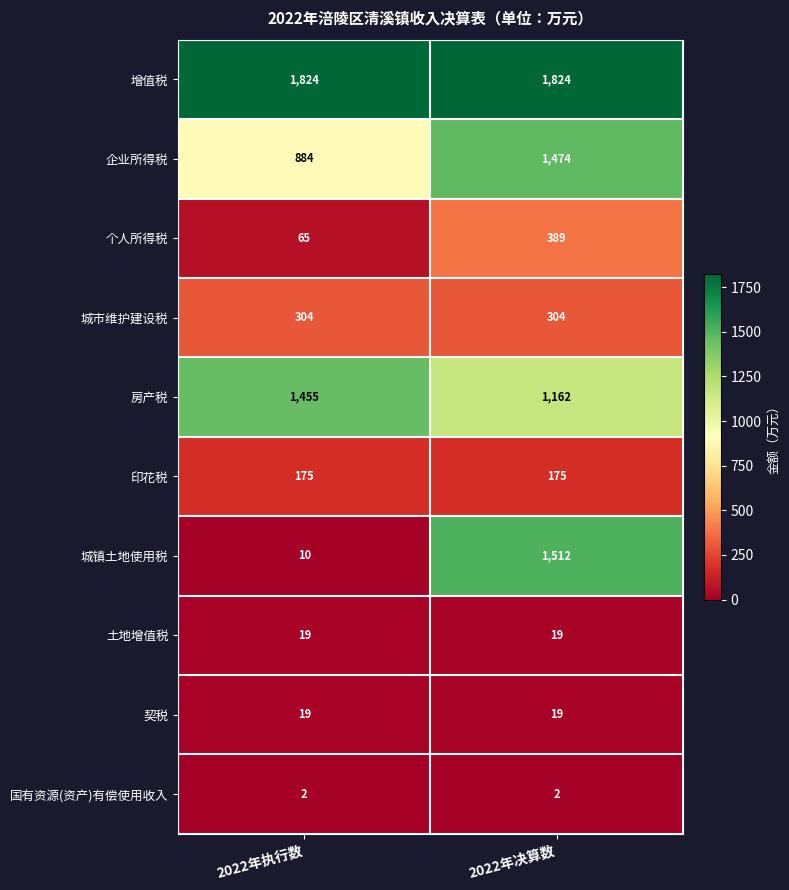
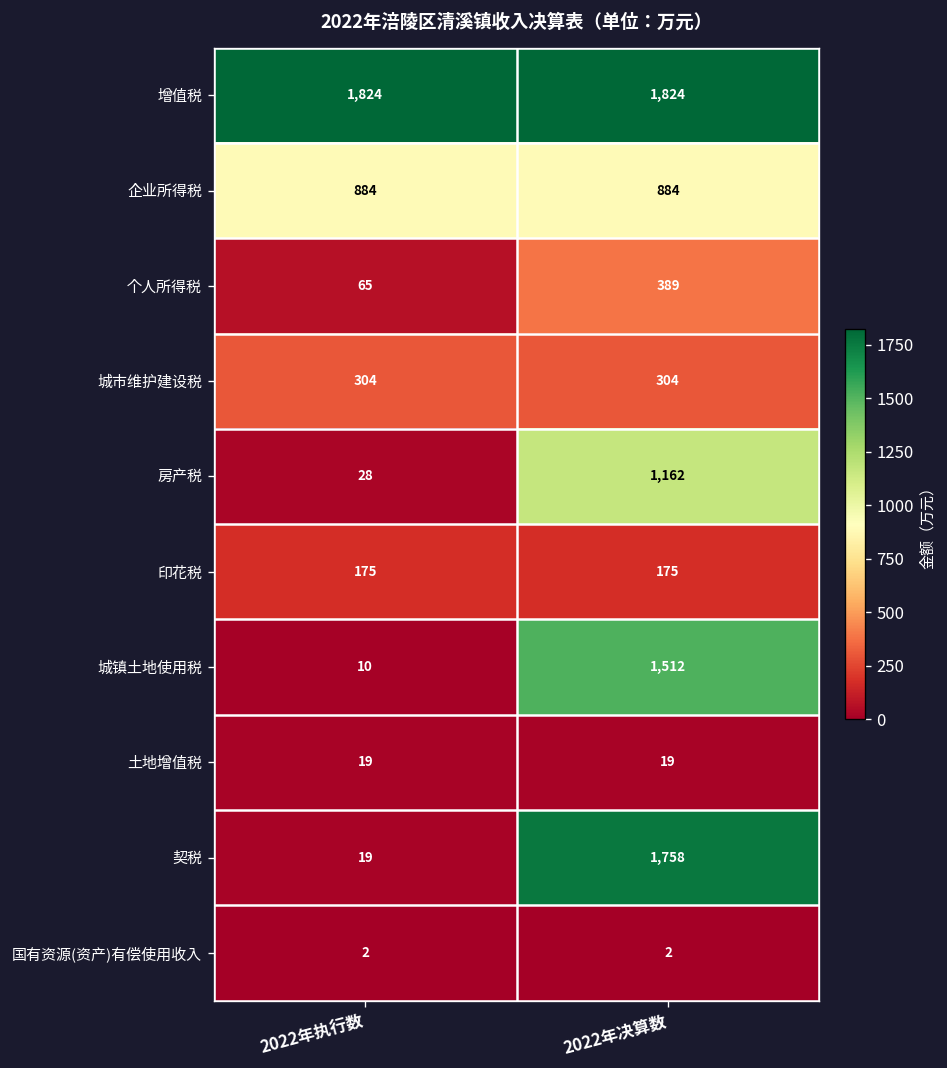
企业所得税, 2022年决算数: 1,474 -> 884
房产税, 2022年执行数: 1,455 -> 28
契税, 2022年决算数: 19 -> 1,758
